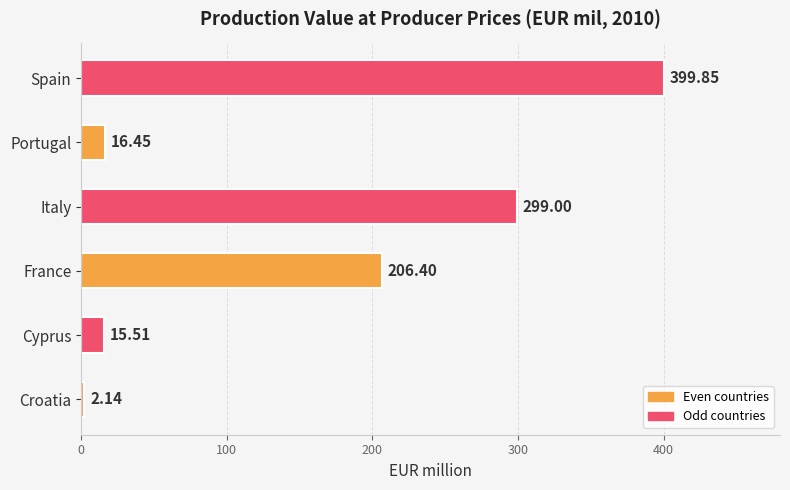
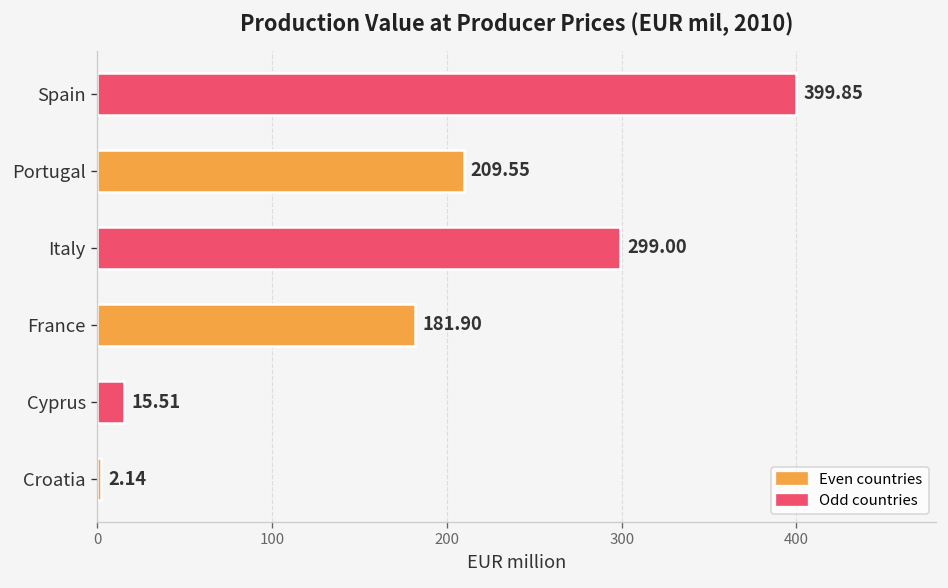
Portugal: 16.45 -> 209.55
France: 206.40 -> 181.90
